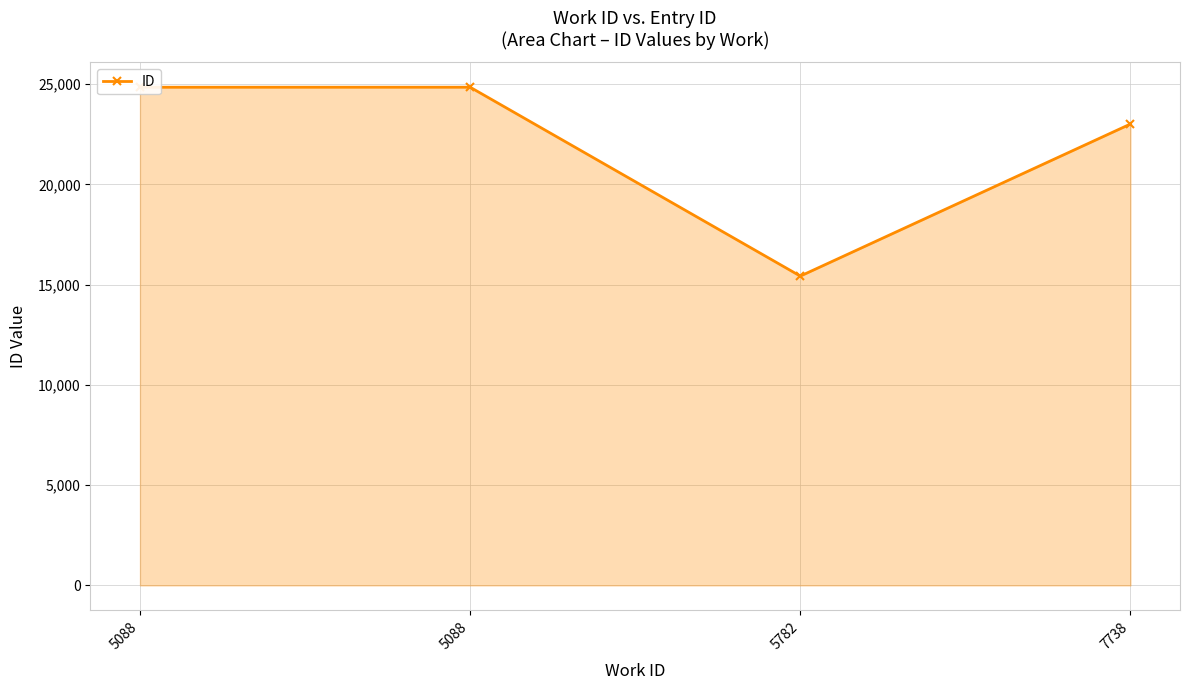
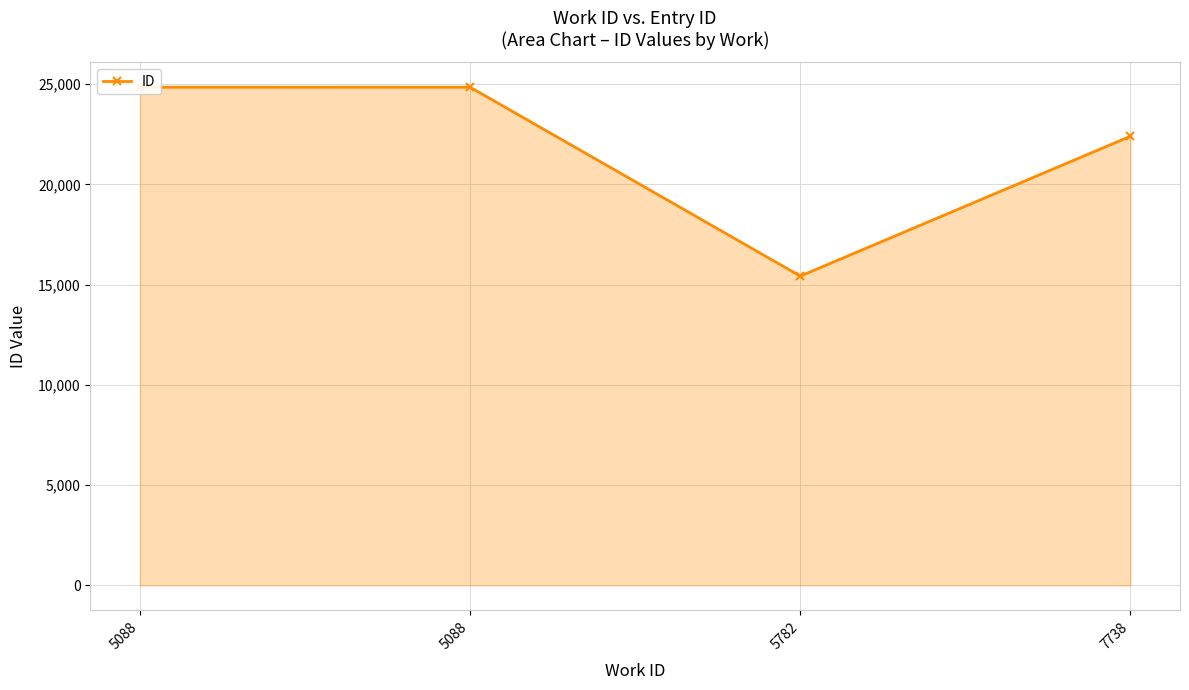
7738: 23,000 -> 22,400
